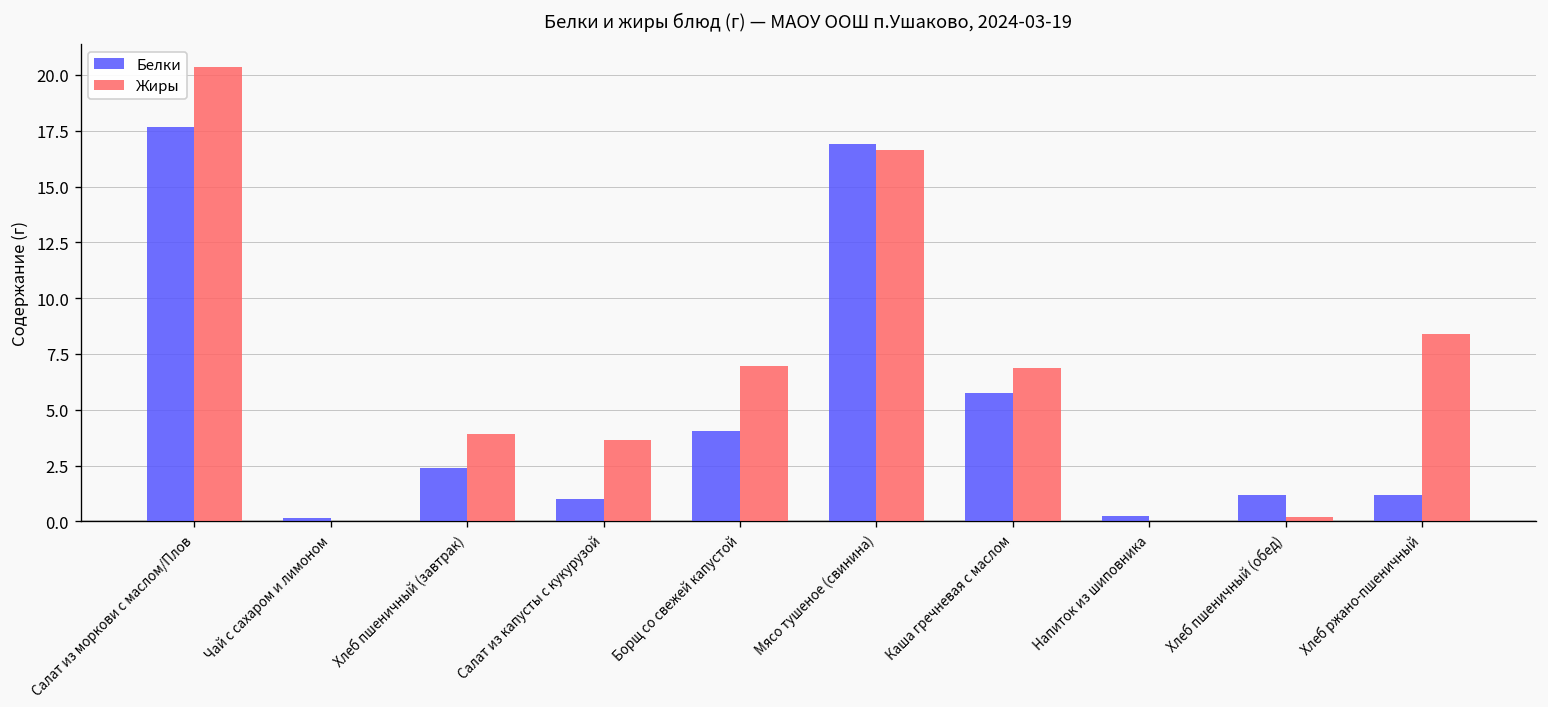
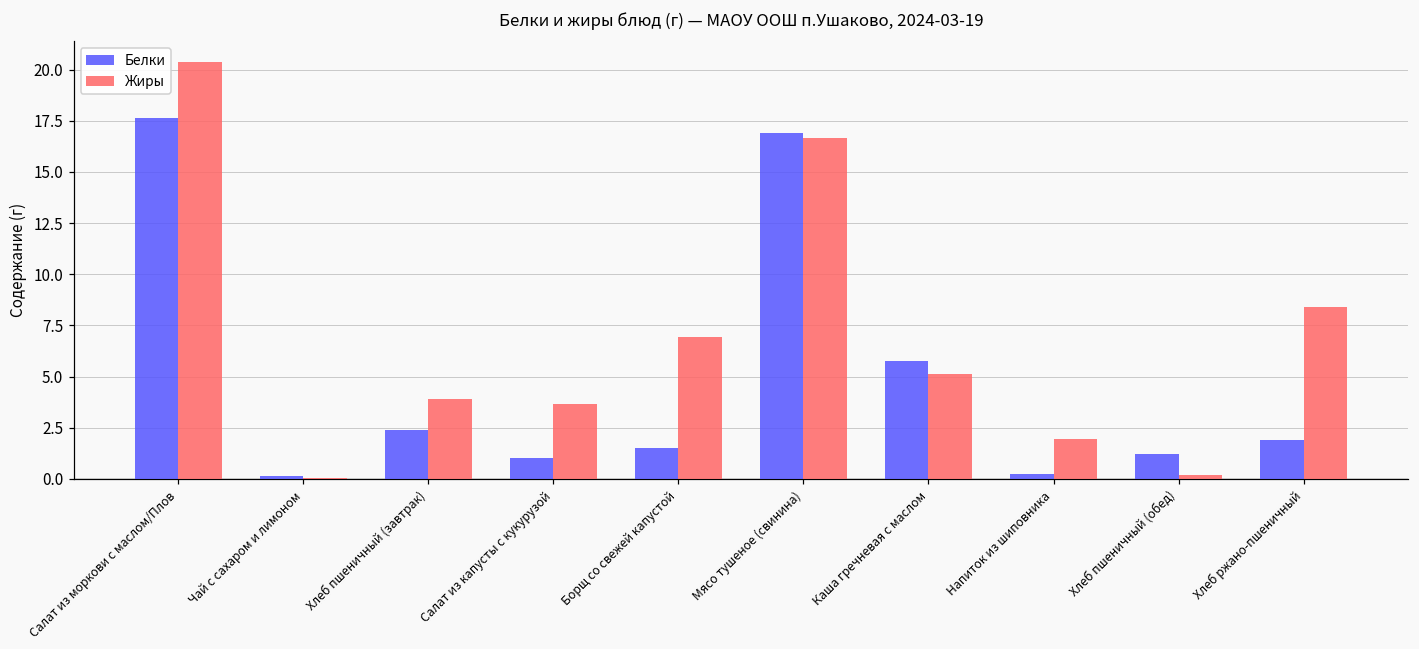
Белки, Борщ со свежей капустой: 4.1 -> 1.5
Жиры, Каша гречневая с маслом: 6.9 -> 5.1
Жиры, Напиток из шиповника: 0.0 -> 2.0
Белки, Хлеб ржано-пшеничный: 1.2 -> 1.9
